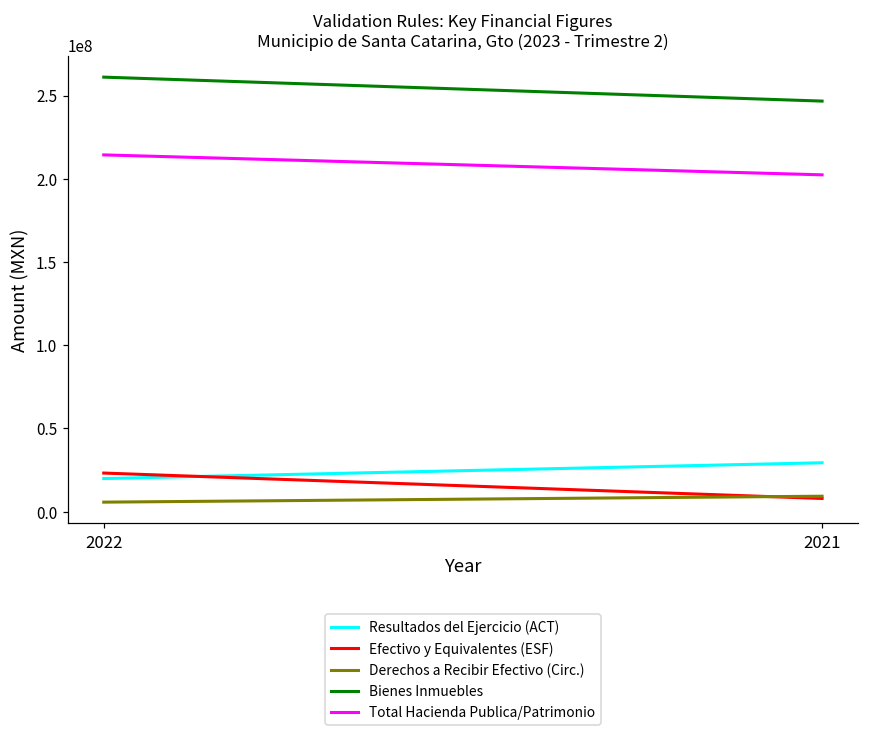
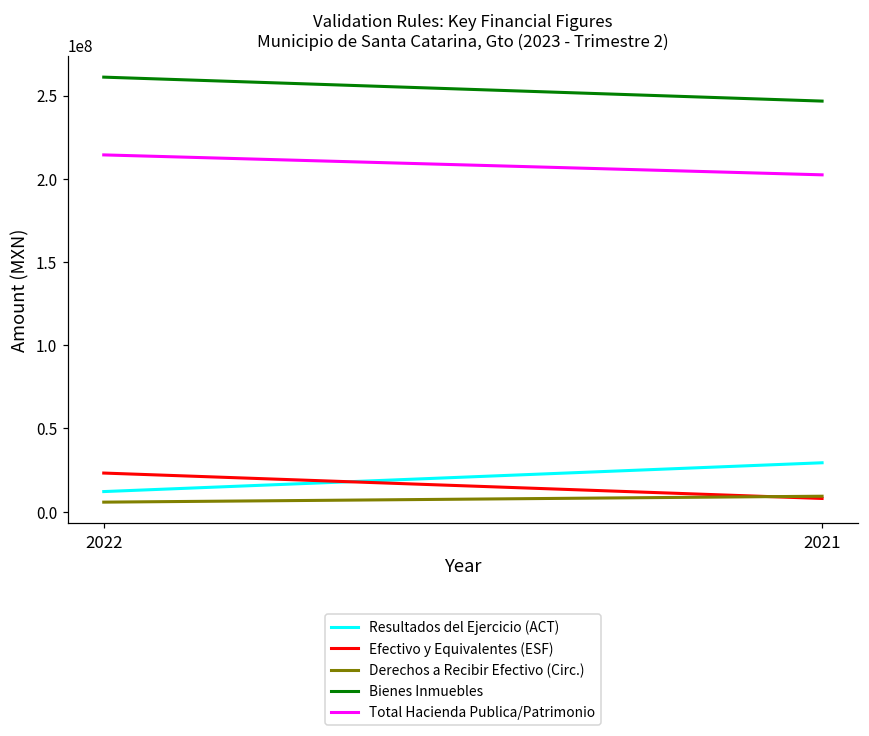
Resultados del Ejercicio (ACT), 2022: 20000000 -> 12000000
